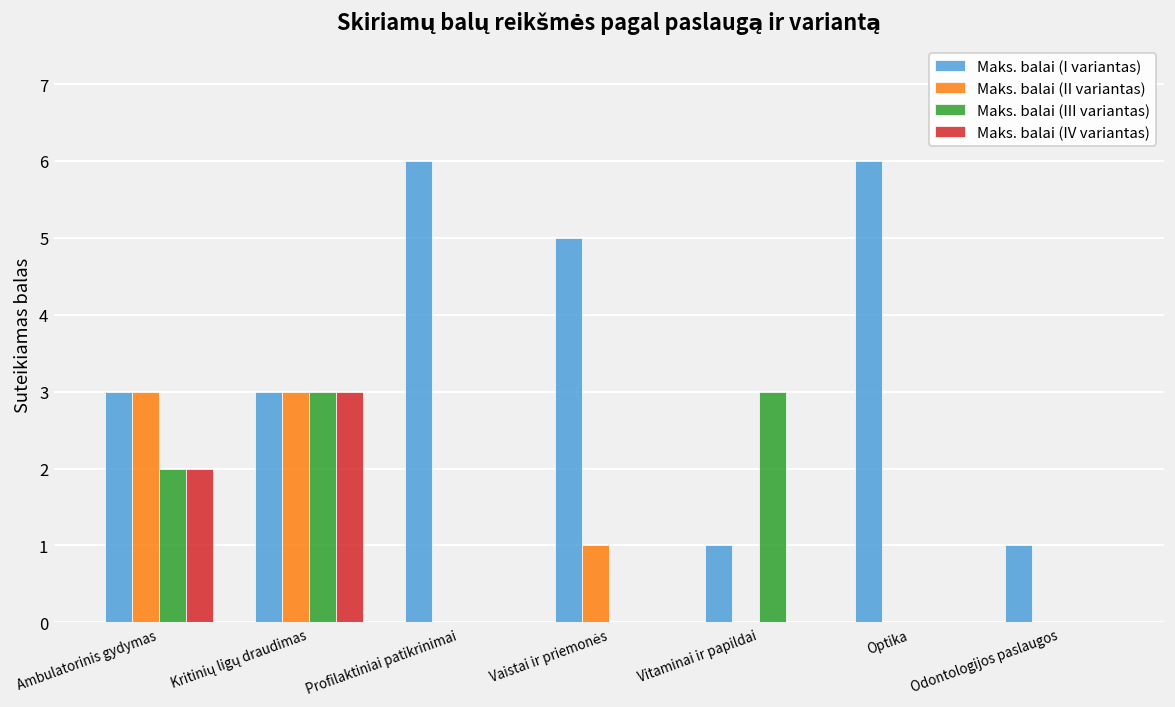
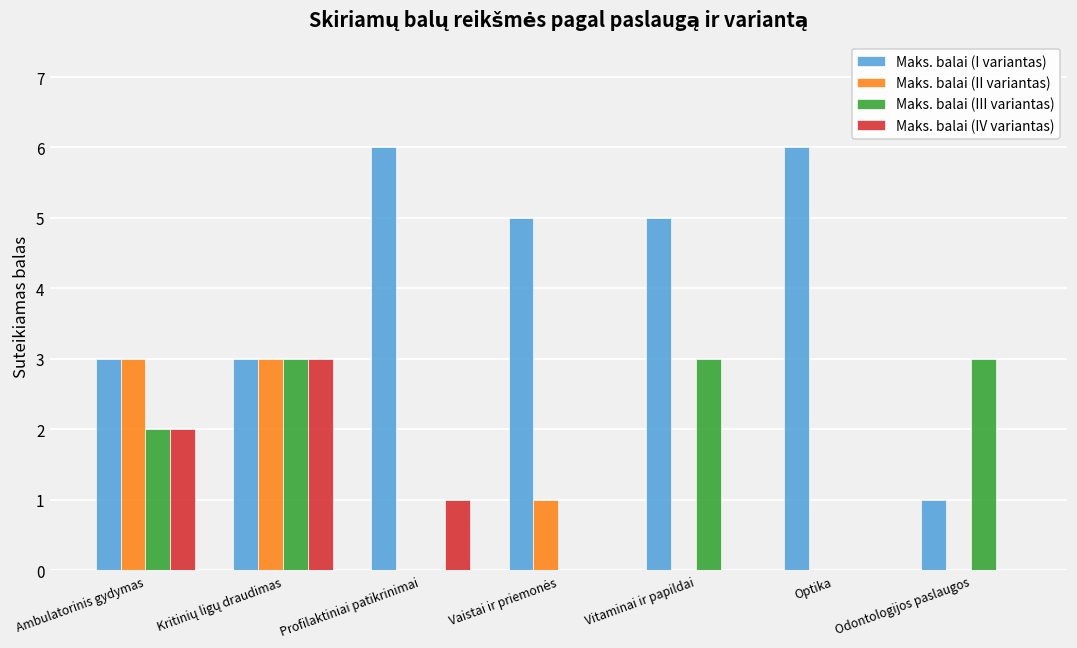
Maks. balai (IV variantas), Profilaktiniai patikrinimai: 0 -> 1
Maks. balai (I variantas), Vitaminai ir papildai: 1 -> 5
Maks. balai (III variantas), Odontologijos paslaugos: 0 -> 3
